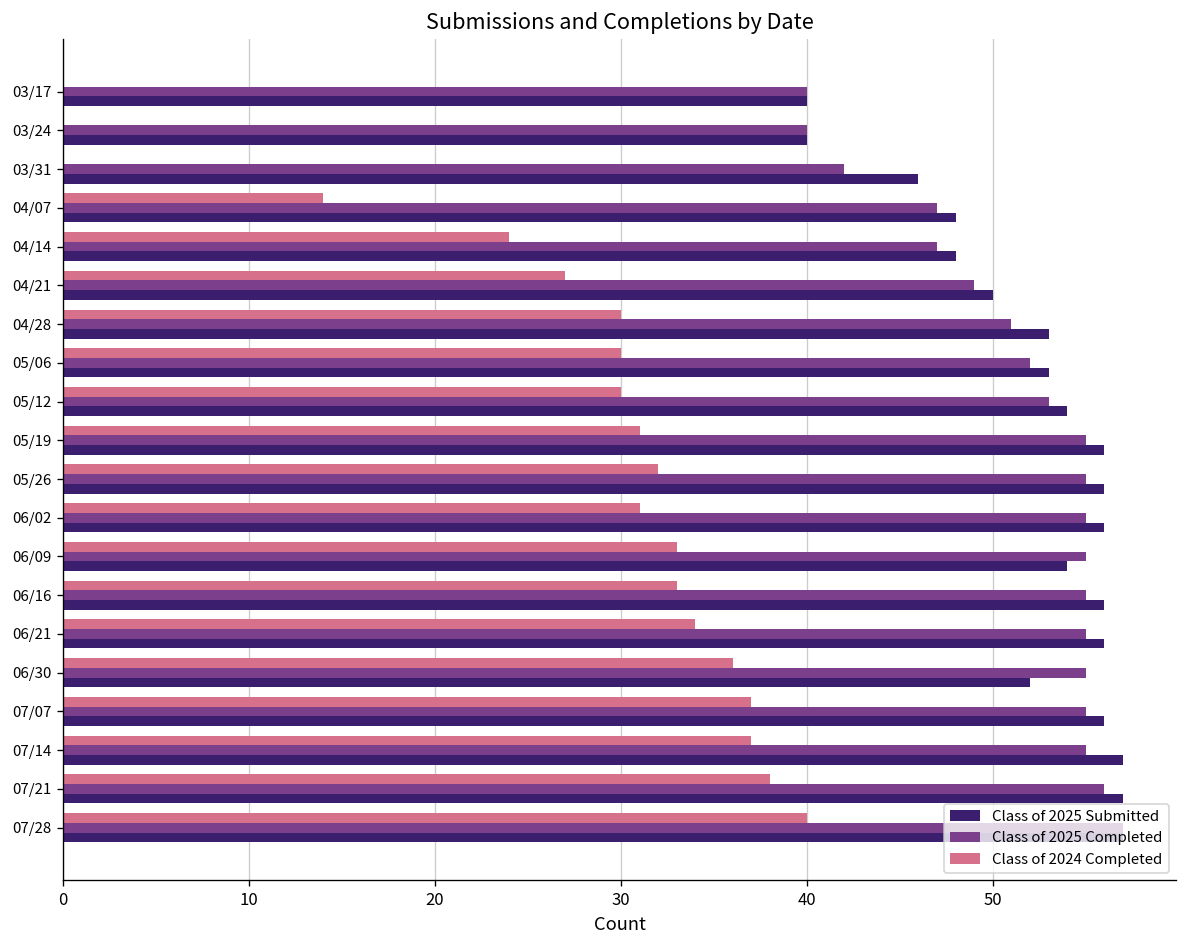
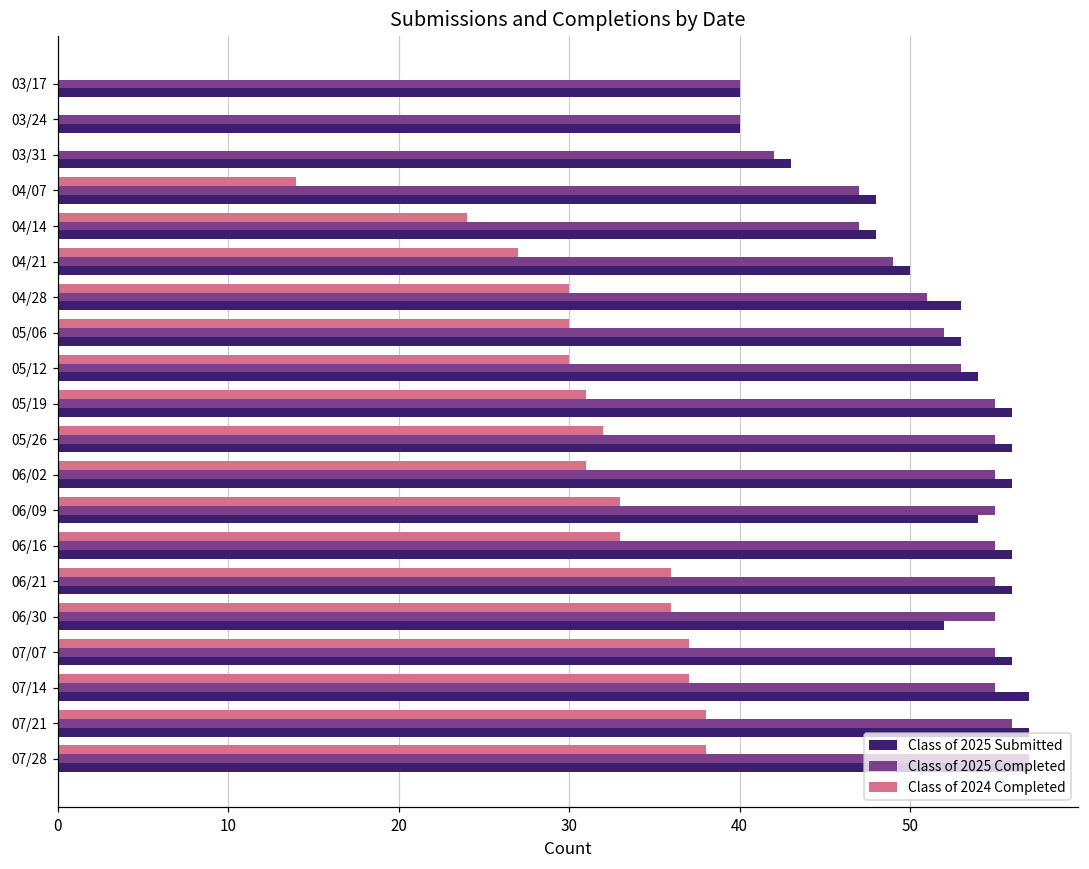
Class of 2025 Submitted, 03/31: 46 -> 43
Class of 2024 Completed, 06/21: 34 -> 36
Class of 2024 Completed, 07/28: 40 -> 38
